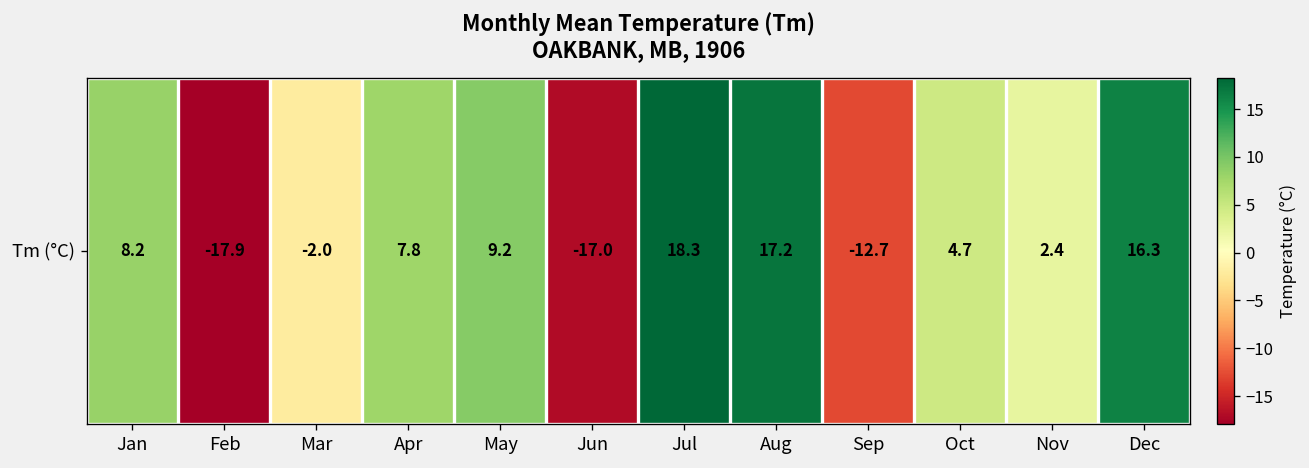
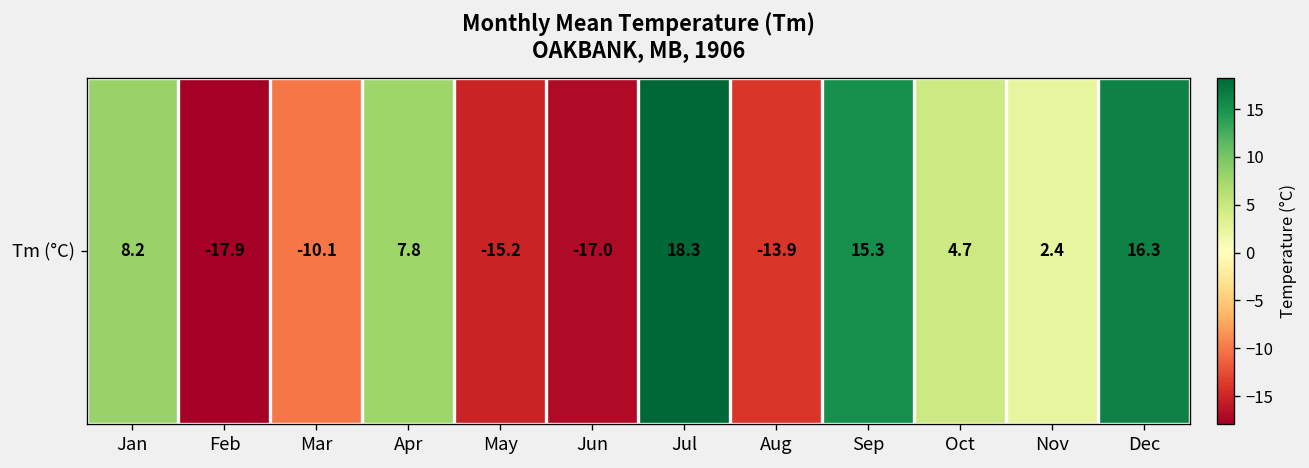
Tm (°C), Mar: -2.0 -> -10.1
Tm (°C), May: 9.2 -> -15.2
Tm (°C), Aug: 17.2 -> -13.9
Tm (°C), Sep: -12.7 -> 15.3
